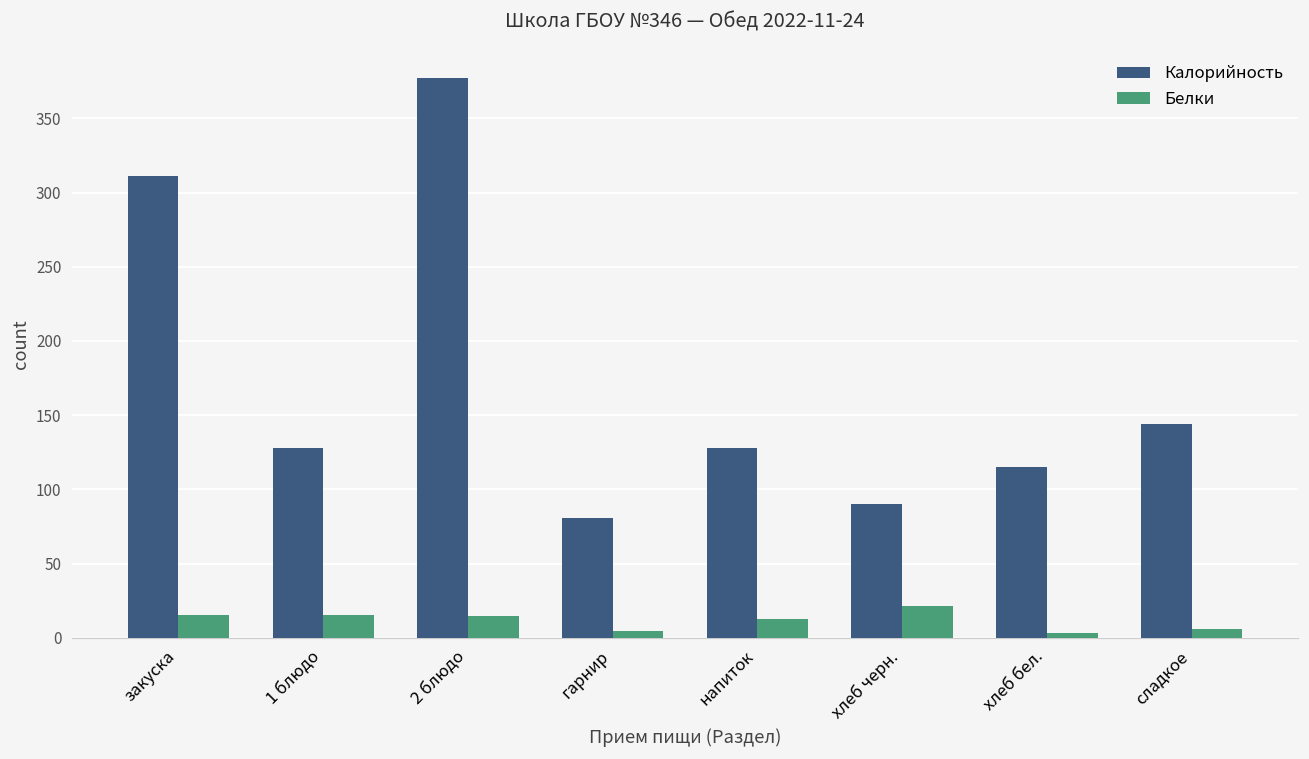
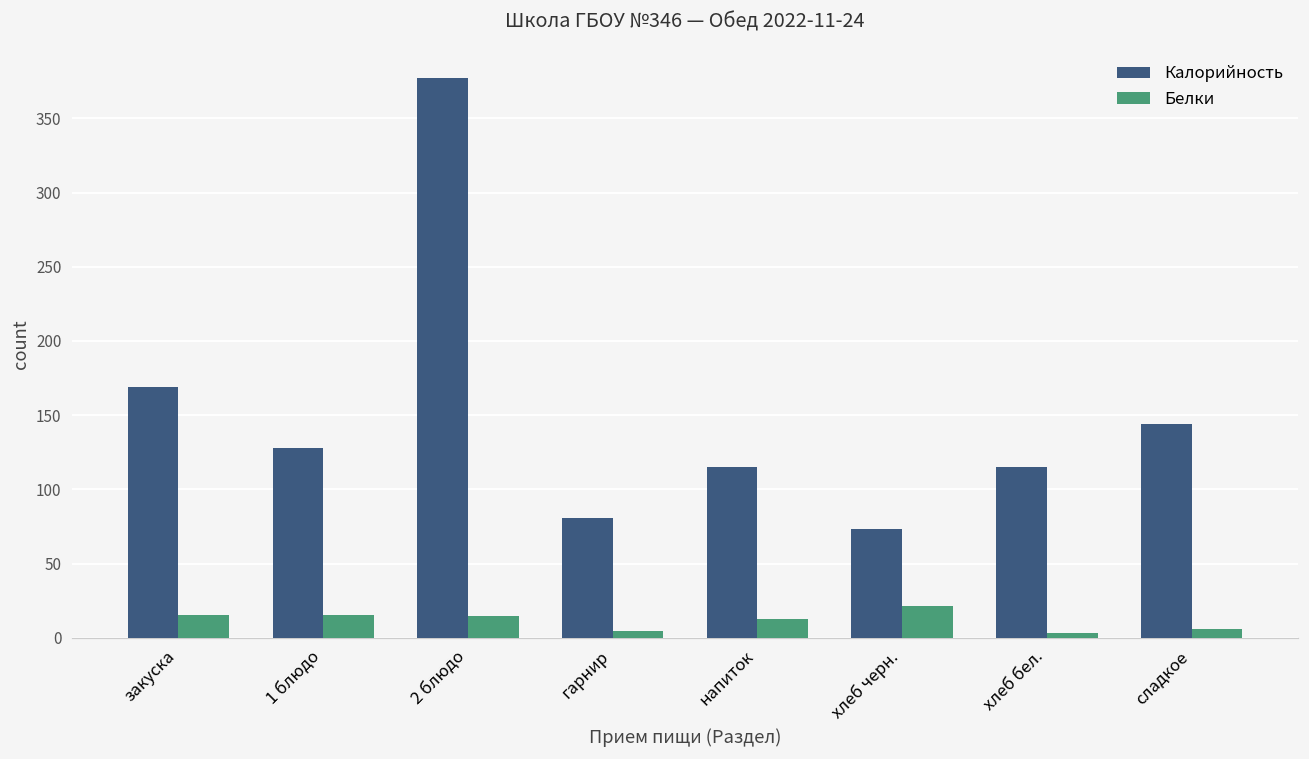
Калорийность, закуска: 311 -> 169
Калорийность, напиток: 128 -> 115
Калорийность, хлеб черн.: 90 -> 73
